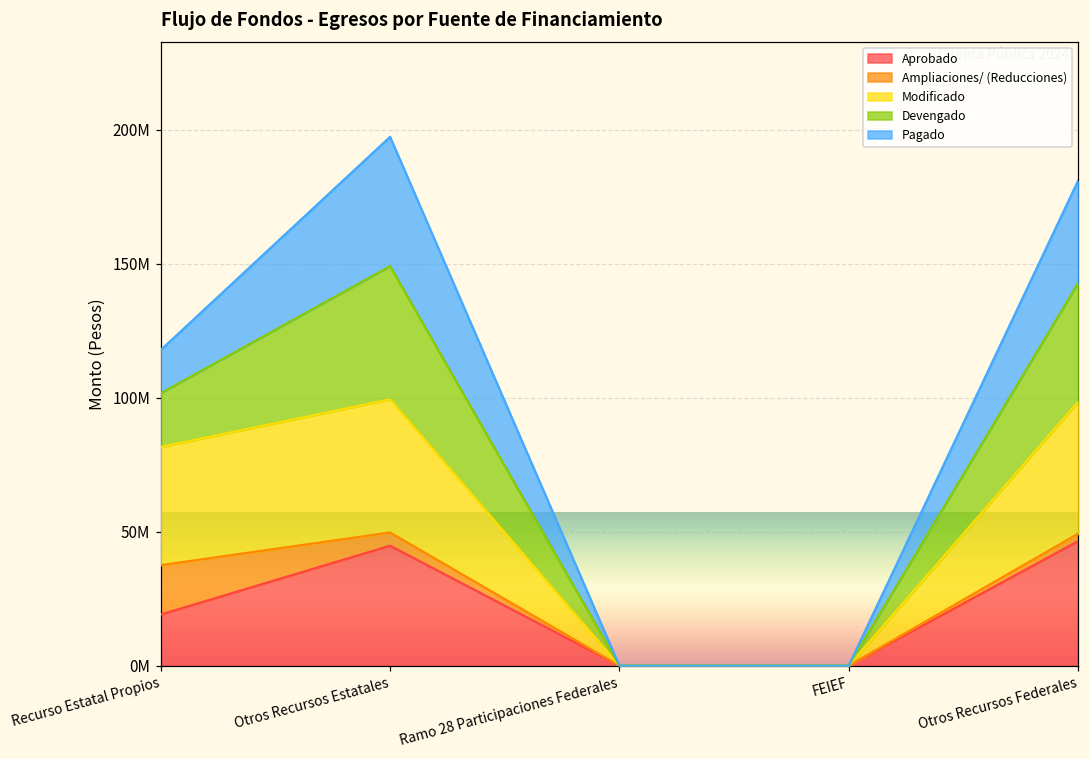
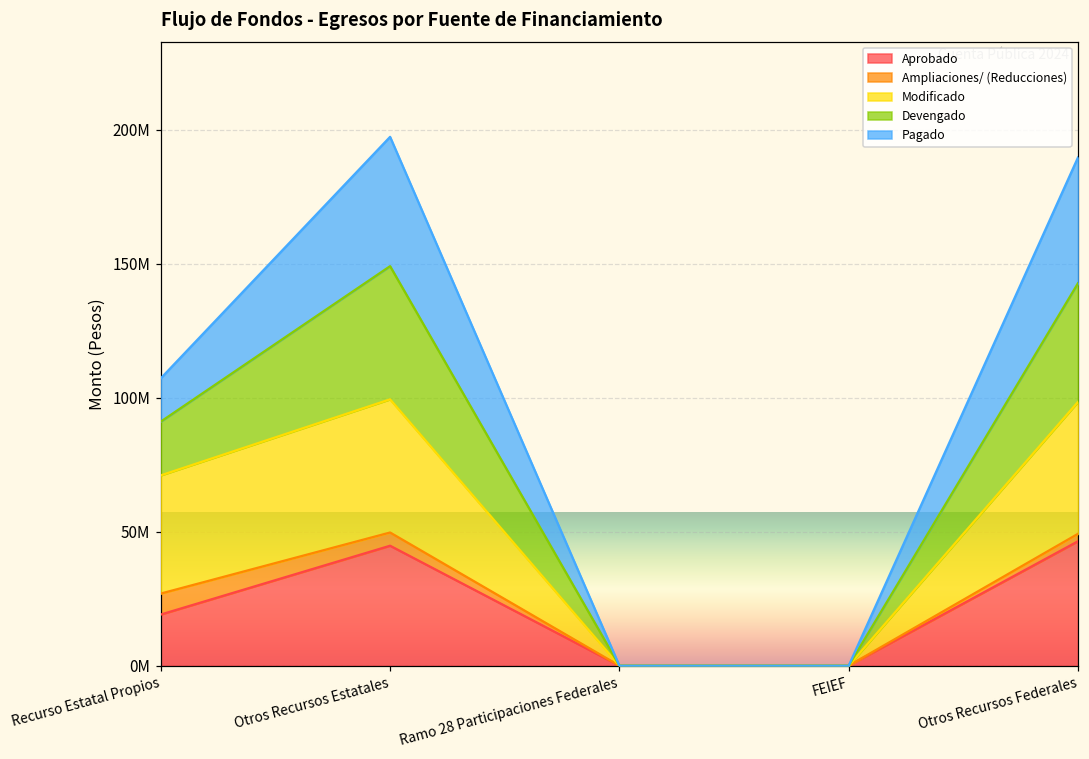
Ampliaciones/ (Reducciones), Recurso Estatal Propios: 18000000 -> 8000000
Pagado, Otros Recursos Federales: 38000000 -> 47000000
